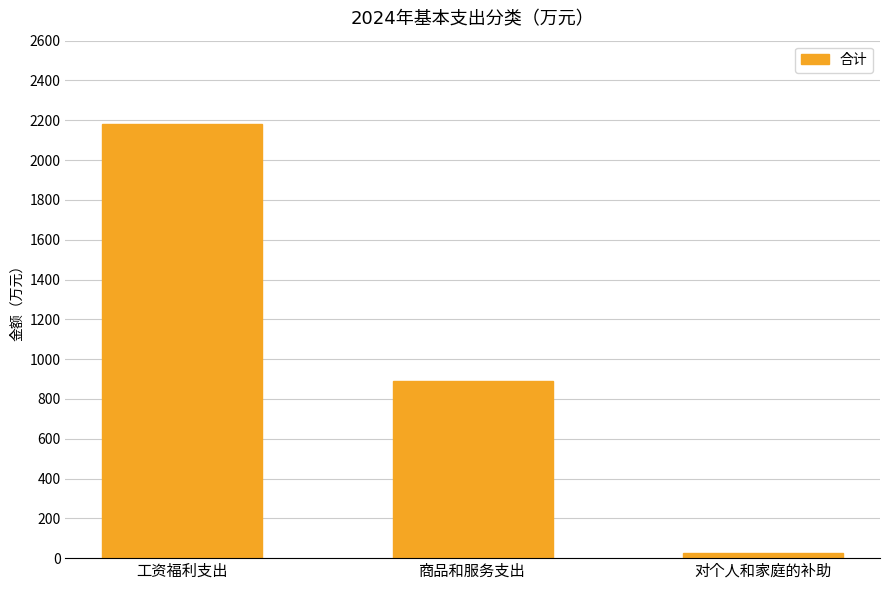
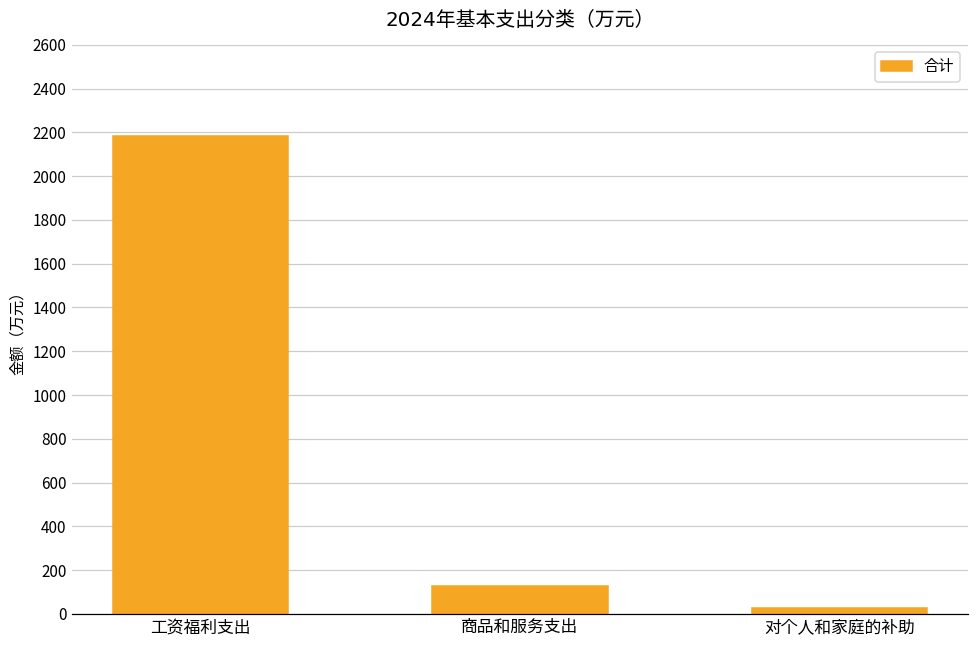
商品和服务支出: 890 -> 130
